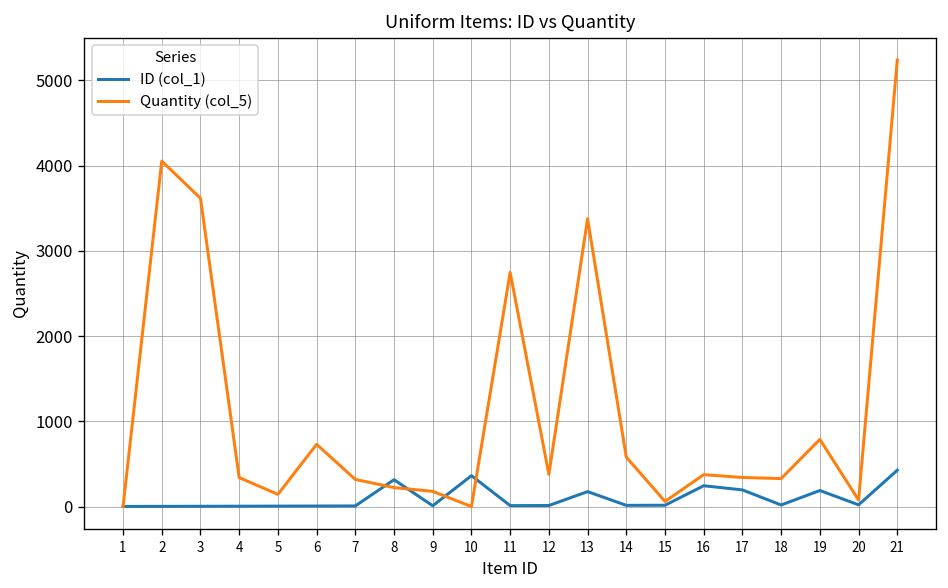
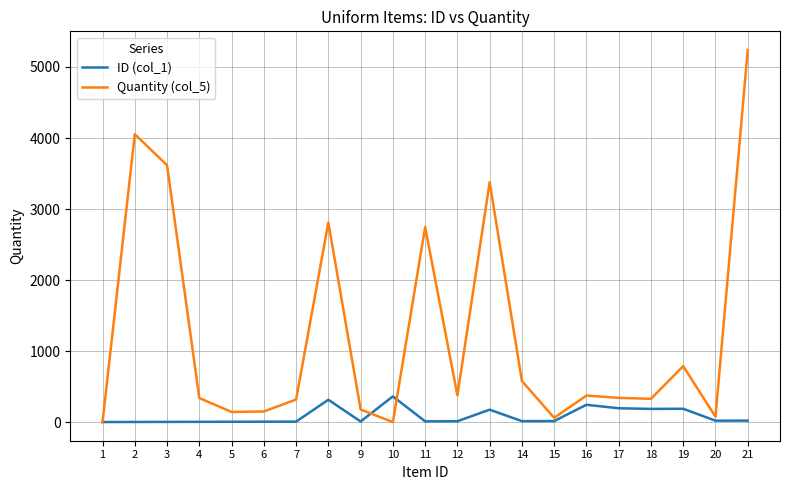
Quantity (col_5), 6: 700 -> 200
Quantity (col_5), 8: 200 -> 2800
ID (col_1), 18: 0 -> 200
ID (col_1), 21: 400 -> 0
